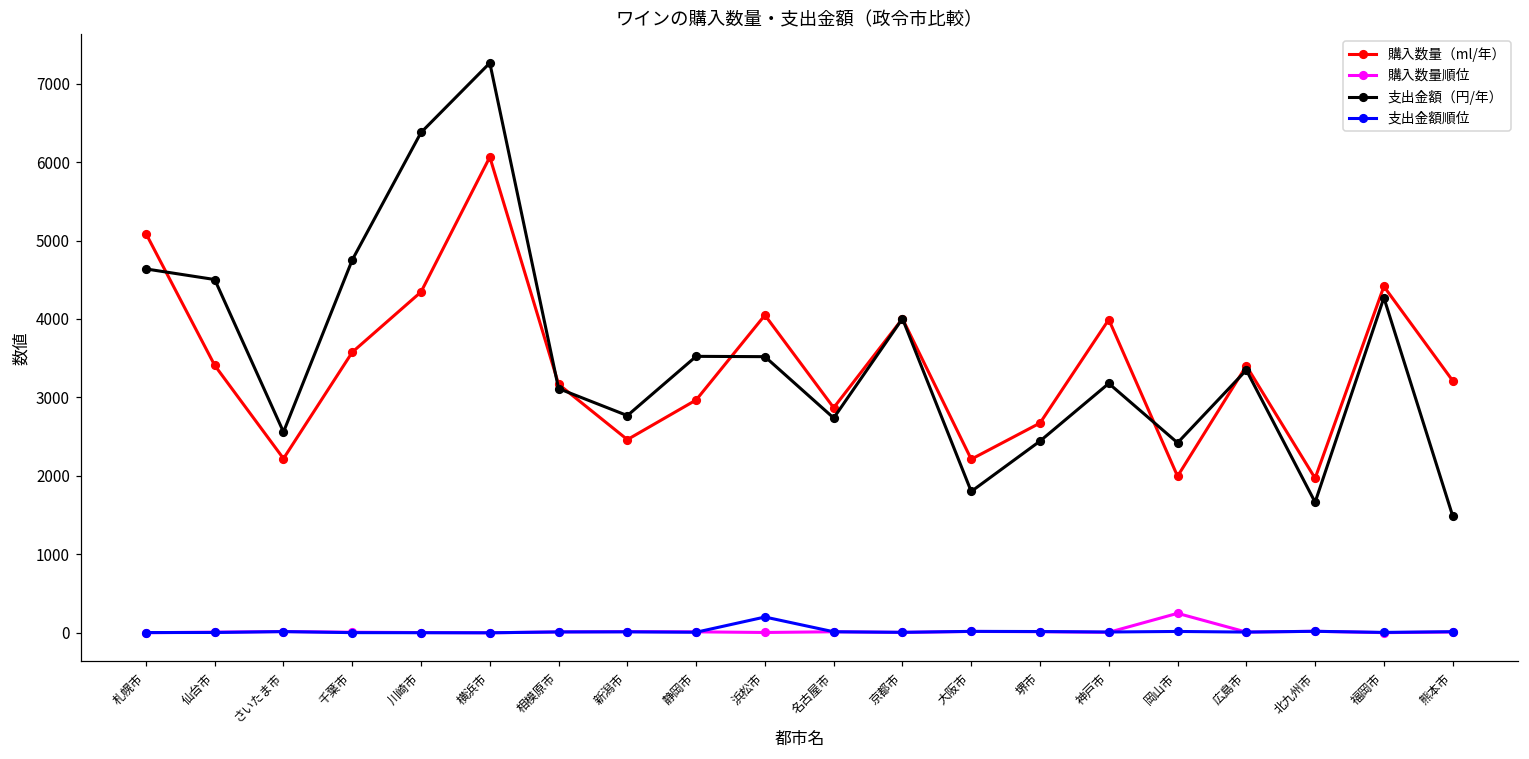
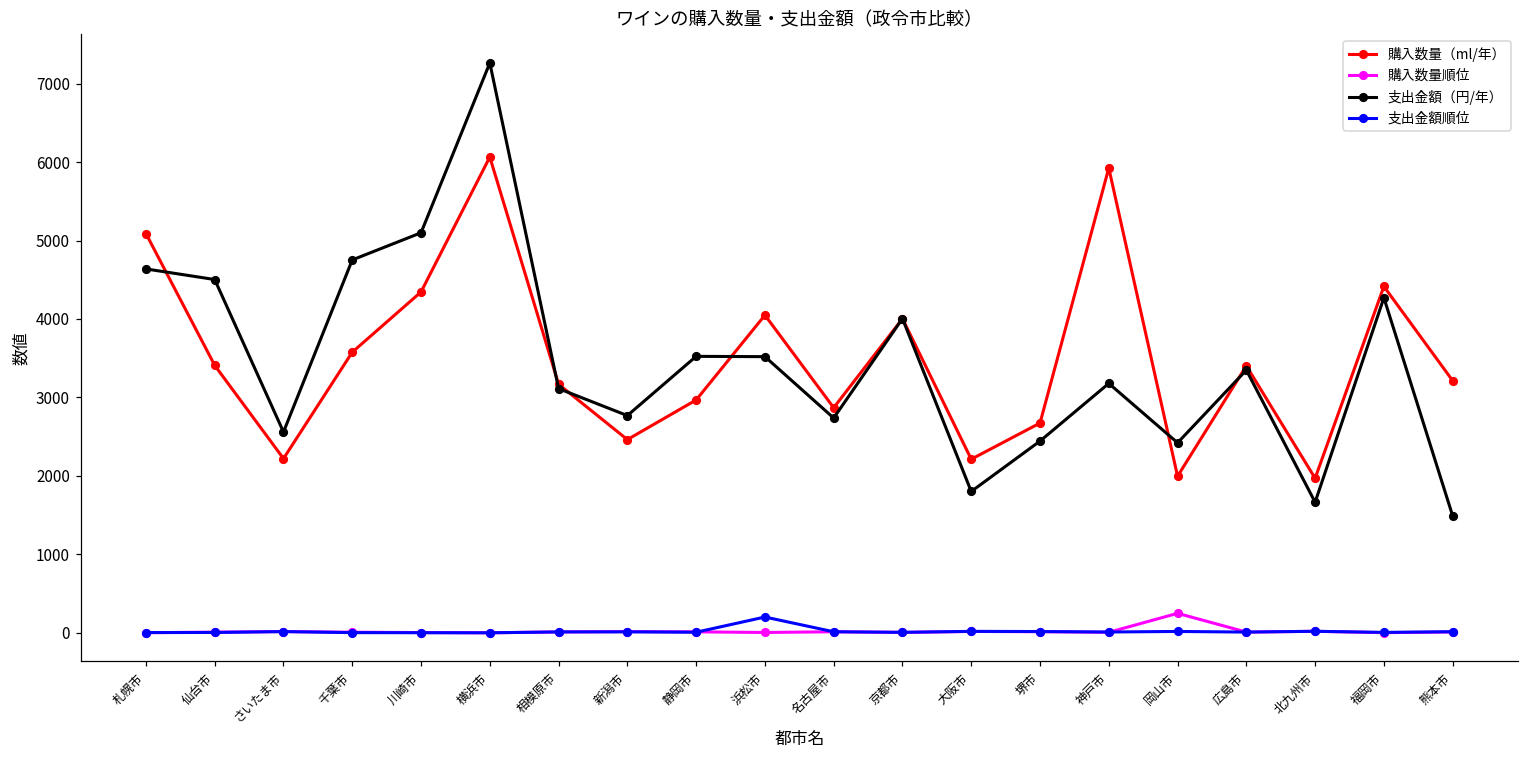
支出金額（円/年）, 川崎市: 6400 -> 5100
購入数量（ml/年）, 神戸市: 4000 -> 5900
